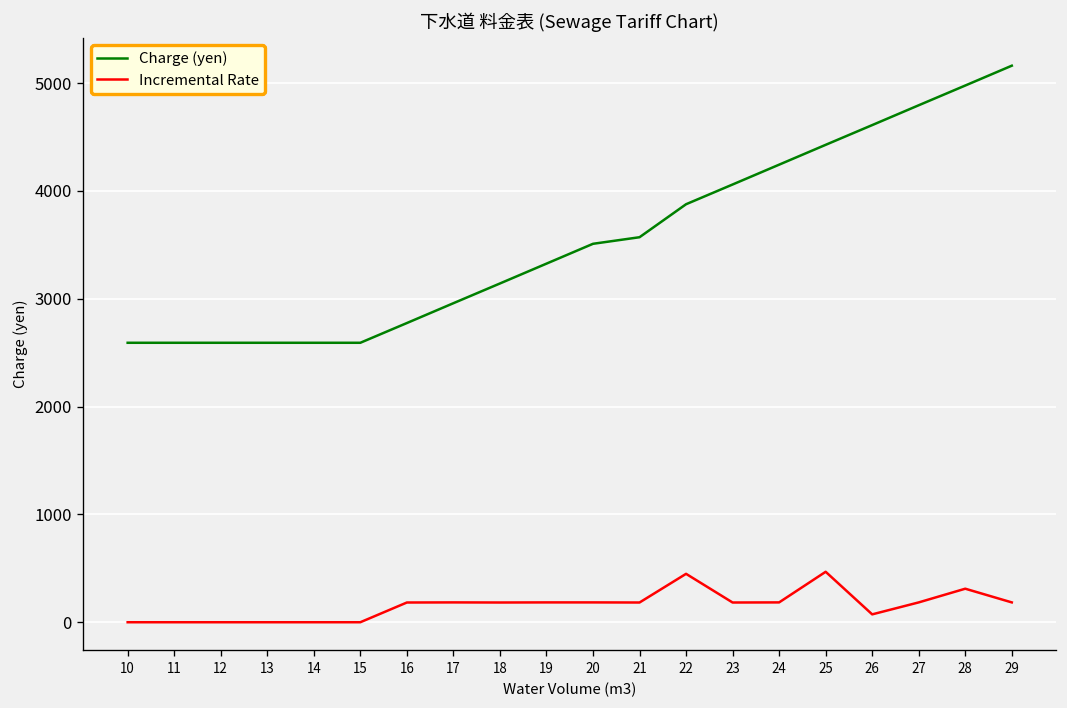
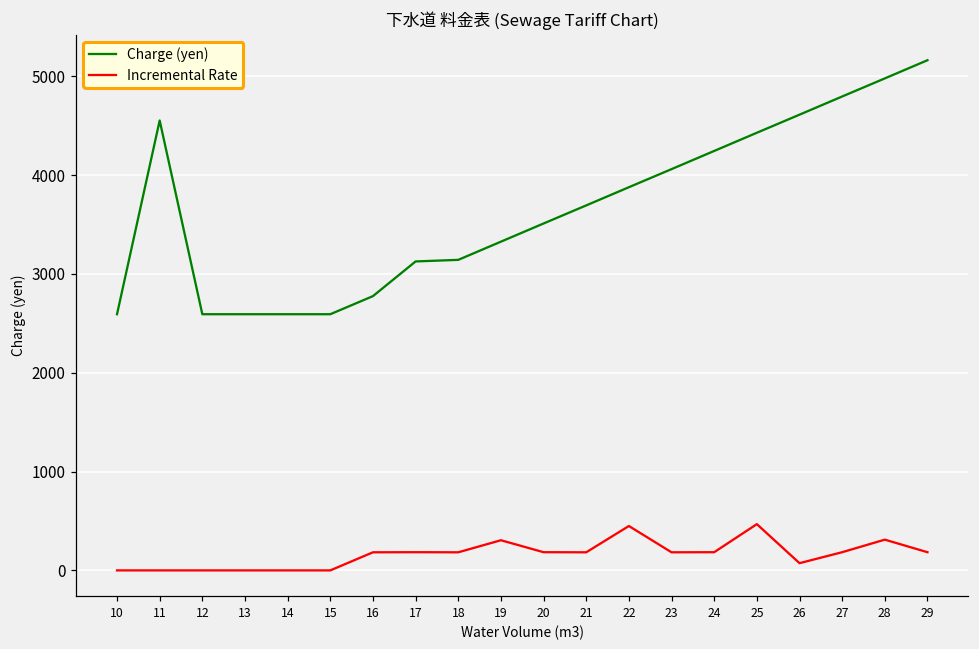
Charge (yen), 11: 2600 -> 4600
Charge (yen), 17: 3000 -> 3100
Incremental Rate, 19: 200 -> 300
Charge (yen), 21: 3600 -> 3700
